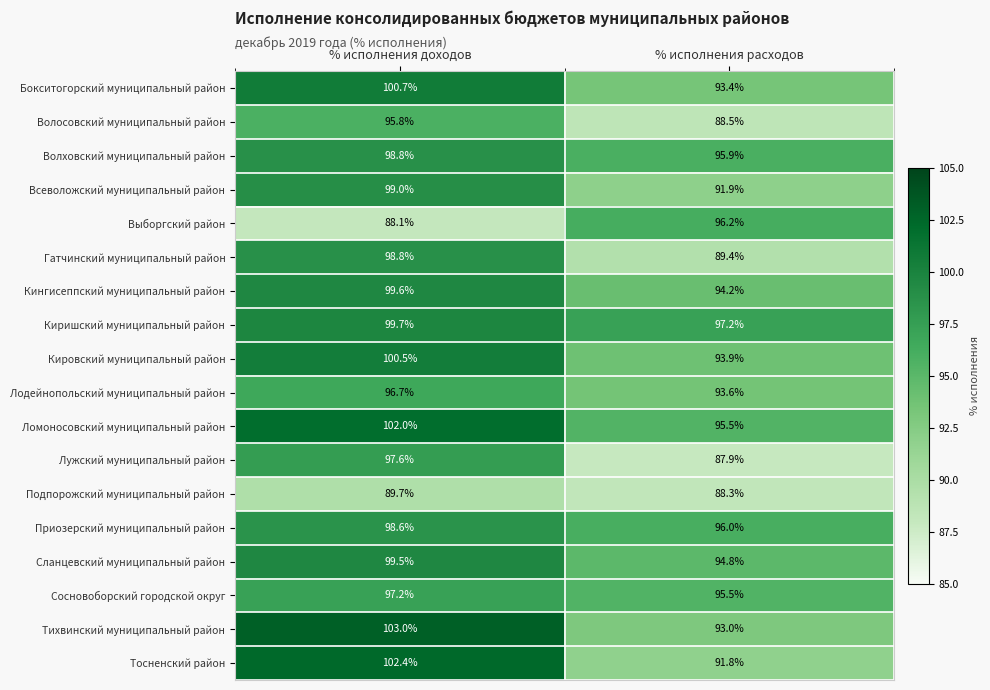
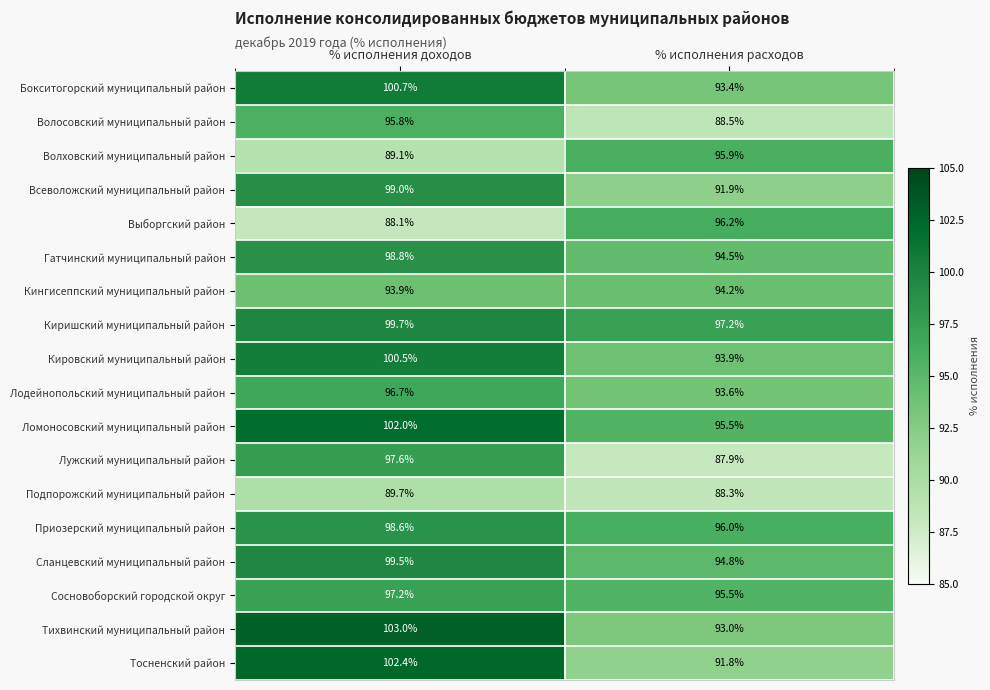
Волховский муниципальный район, % исполнения доходов: 98.8% -> 89.1%
Гатчинский муниципальный район, % исполнения расходов: 89.4% -> 94.5%
Кингисеппский муниципальный район, % исполнения доходов: 99.6% -> 93.9%
